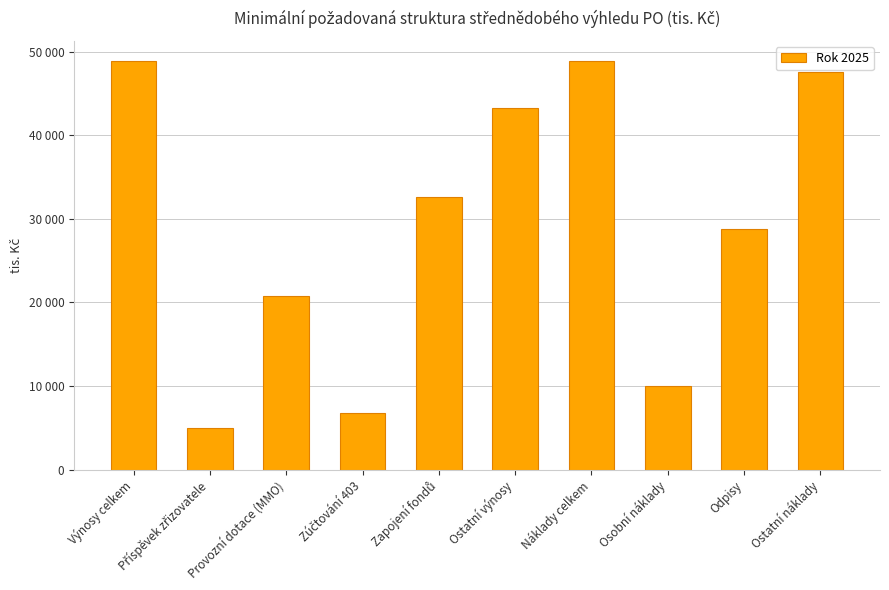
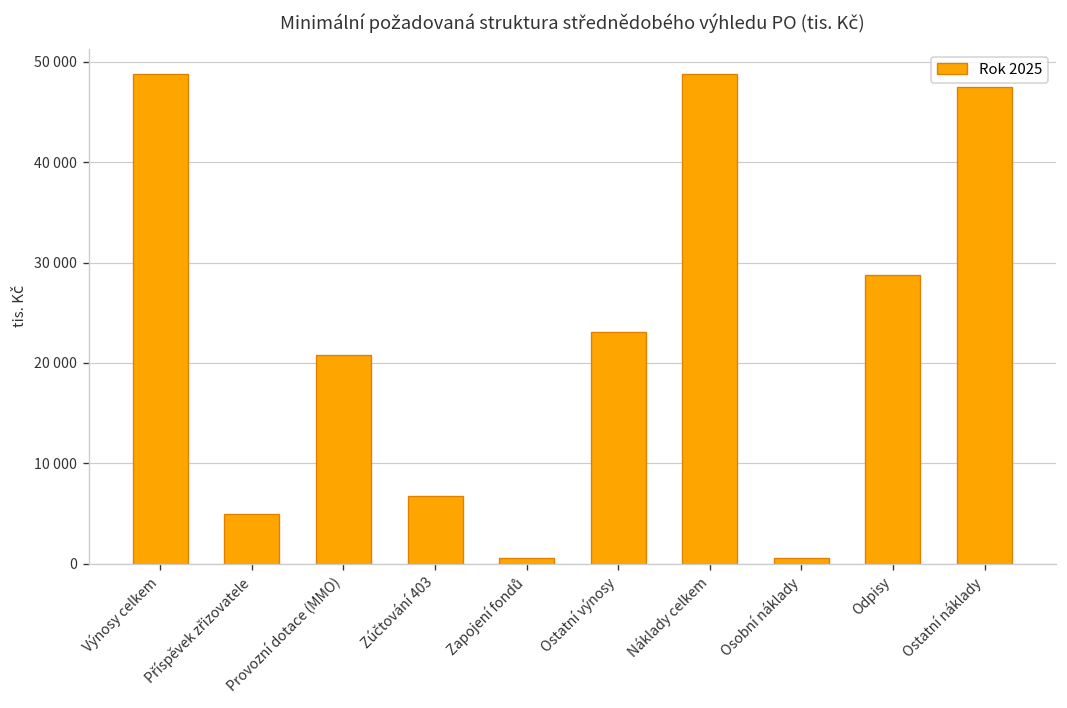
Zapojení fondů: 33000 -> 1000
Ostatní výnosy: 43000 -> 23000
Osobní náklady: 10000 -> 1000
